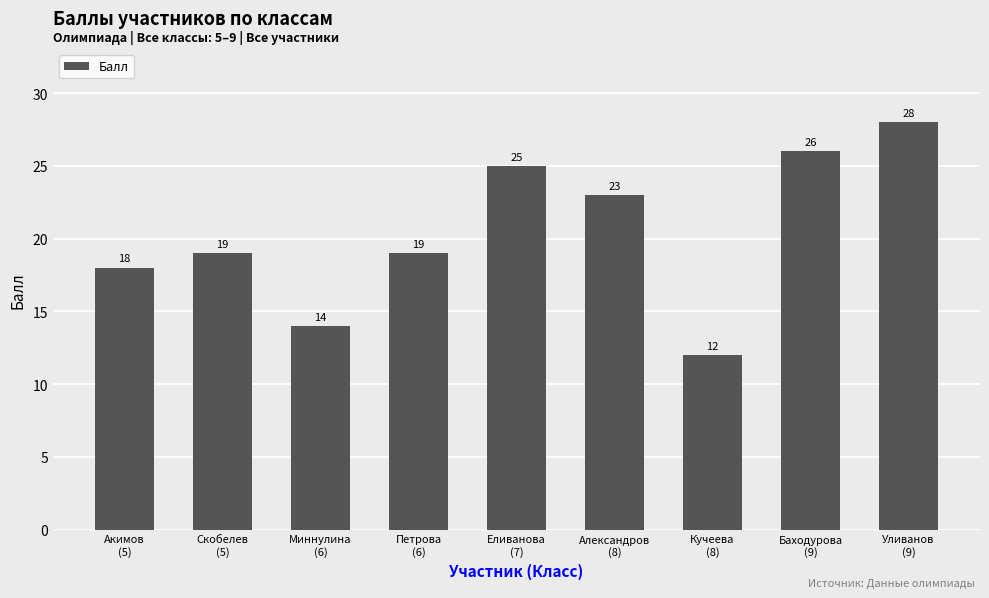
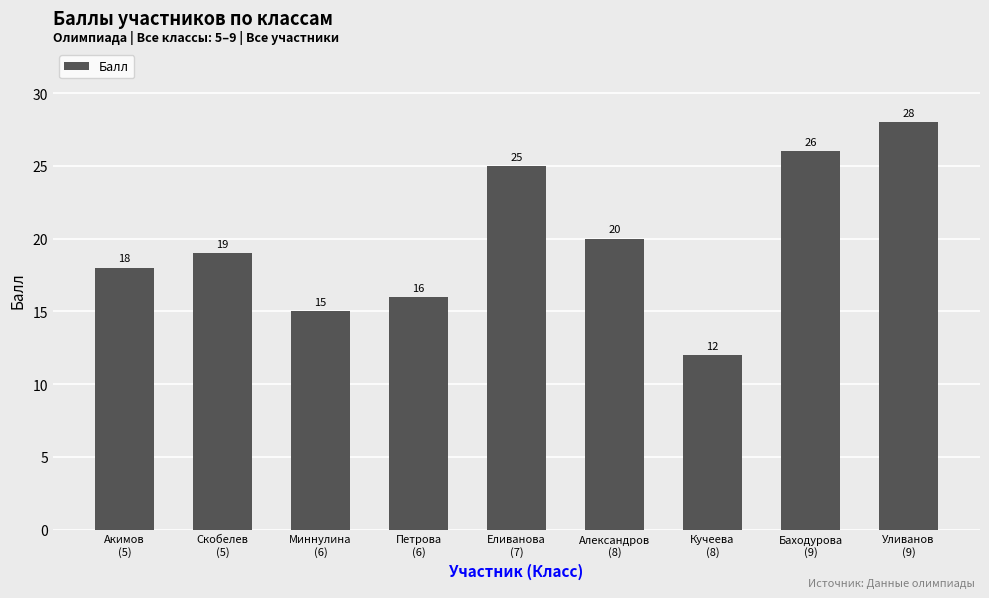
Миннулина (6): 14 -> 15
Петрова (6): 19 -> 16
Александров (8): 23 -> 20
